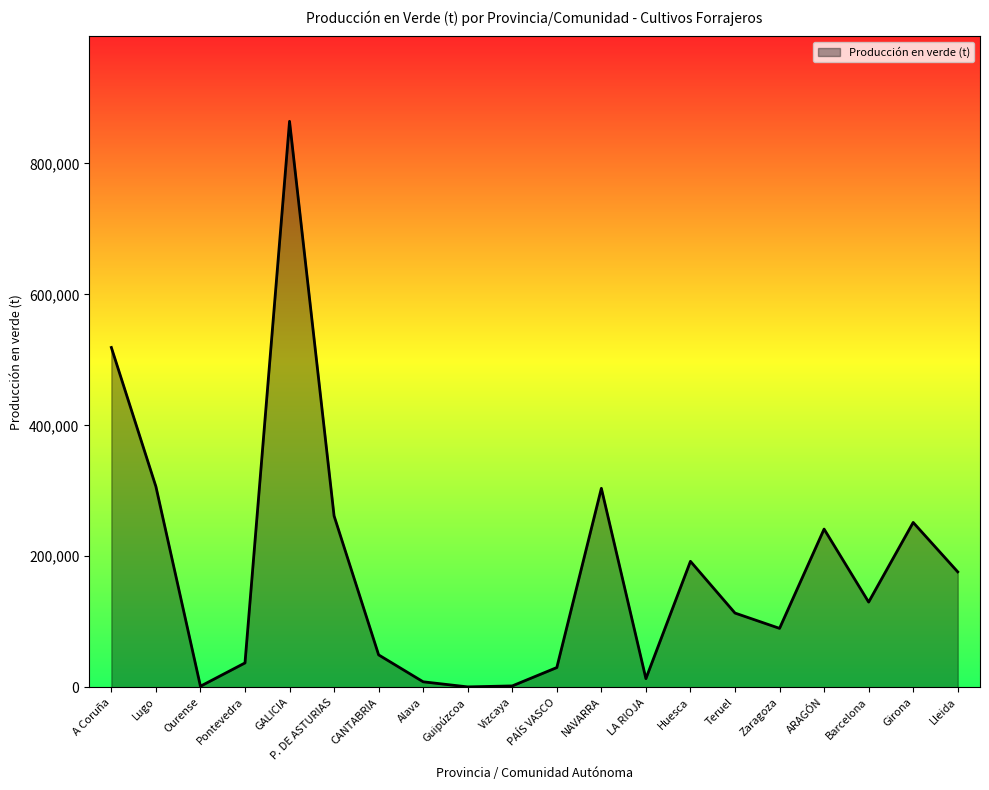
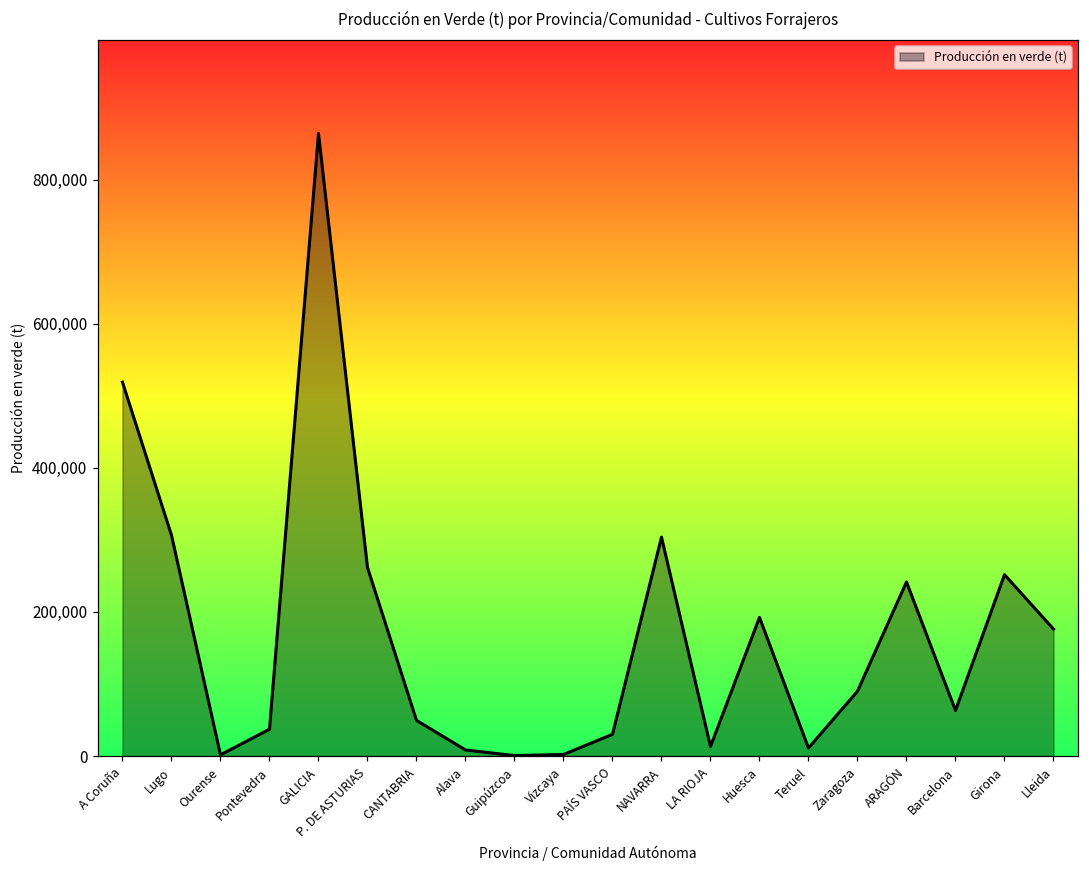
Teruel: 110,000 -> 10,000
Barcelona: 130,000 -> 60,000
